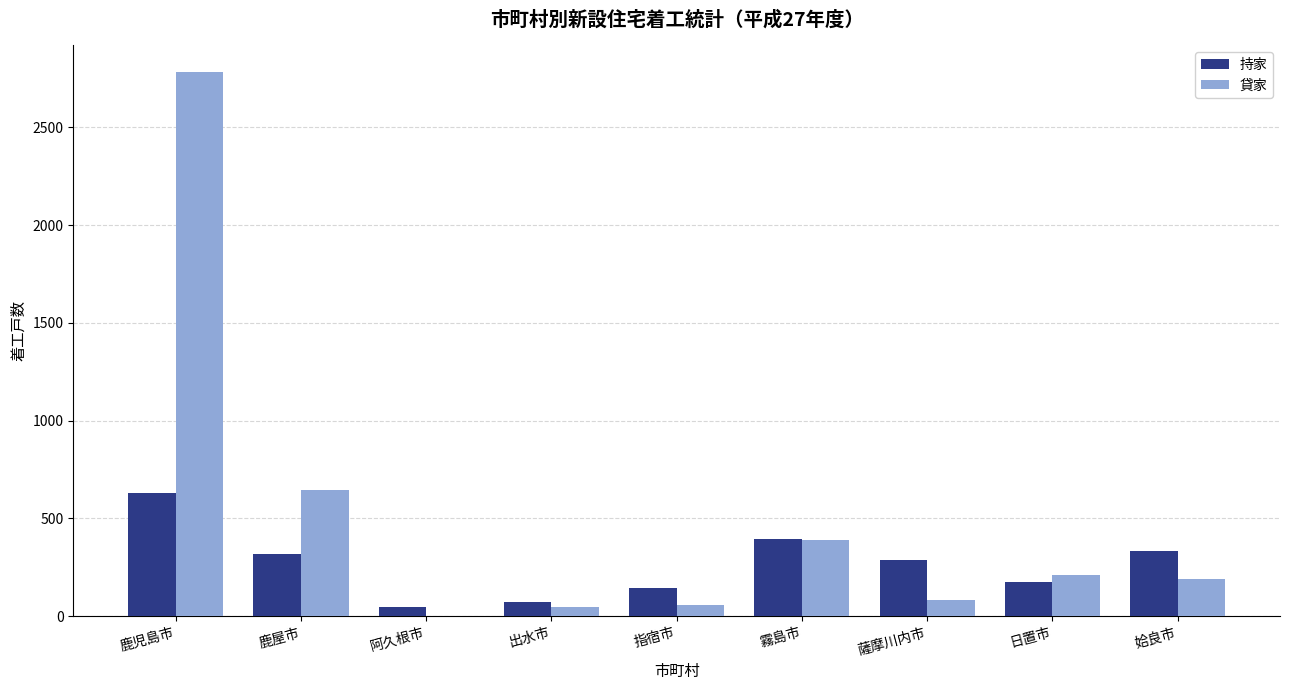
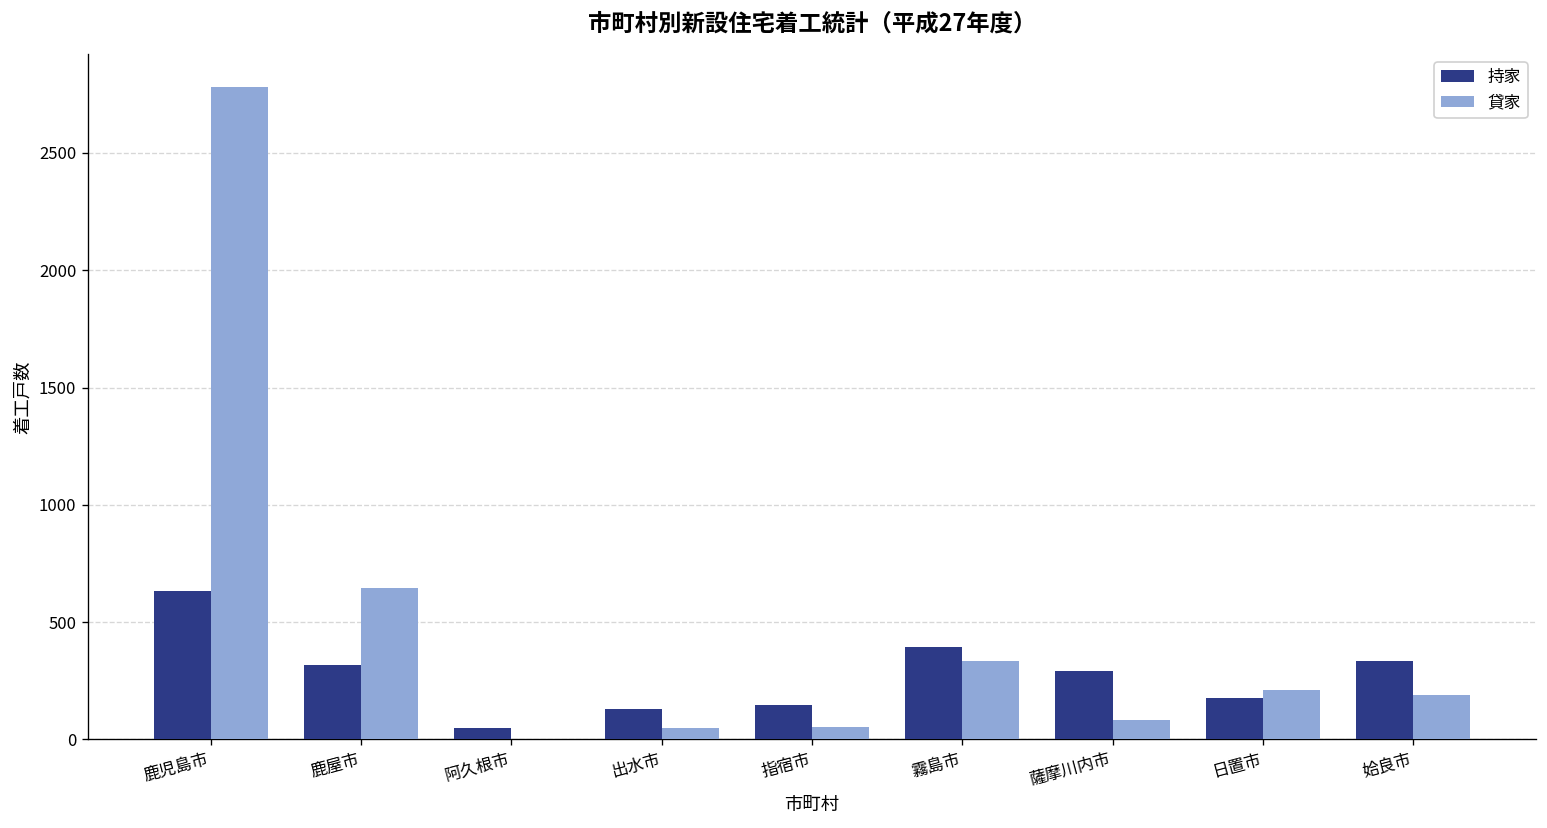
持家, 出水市: 80 -> 130
貸家, 霧島市: 390 -> 330
